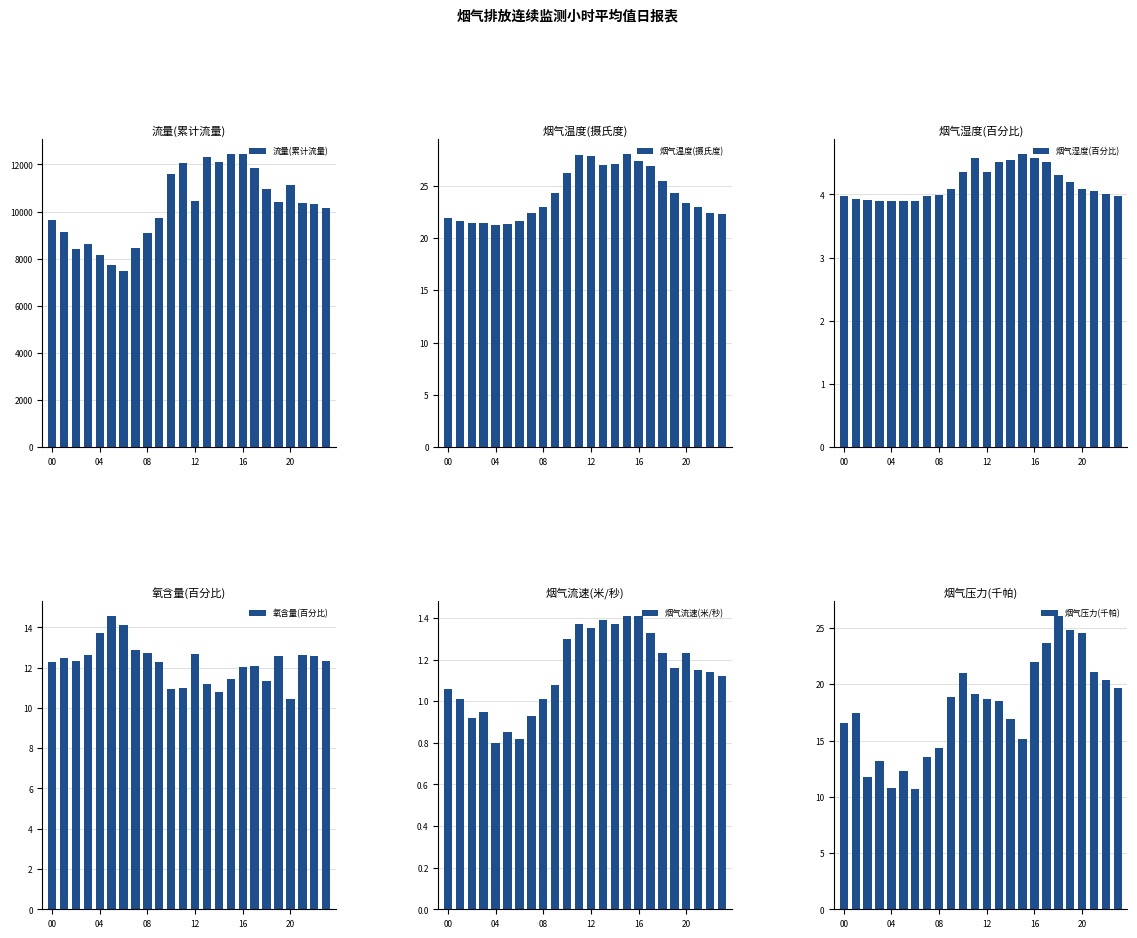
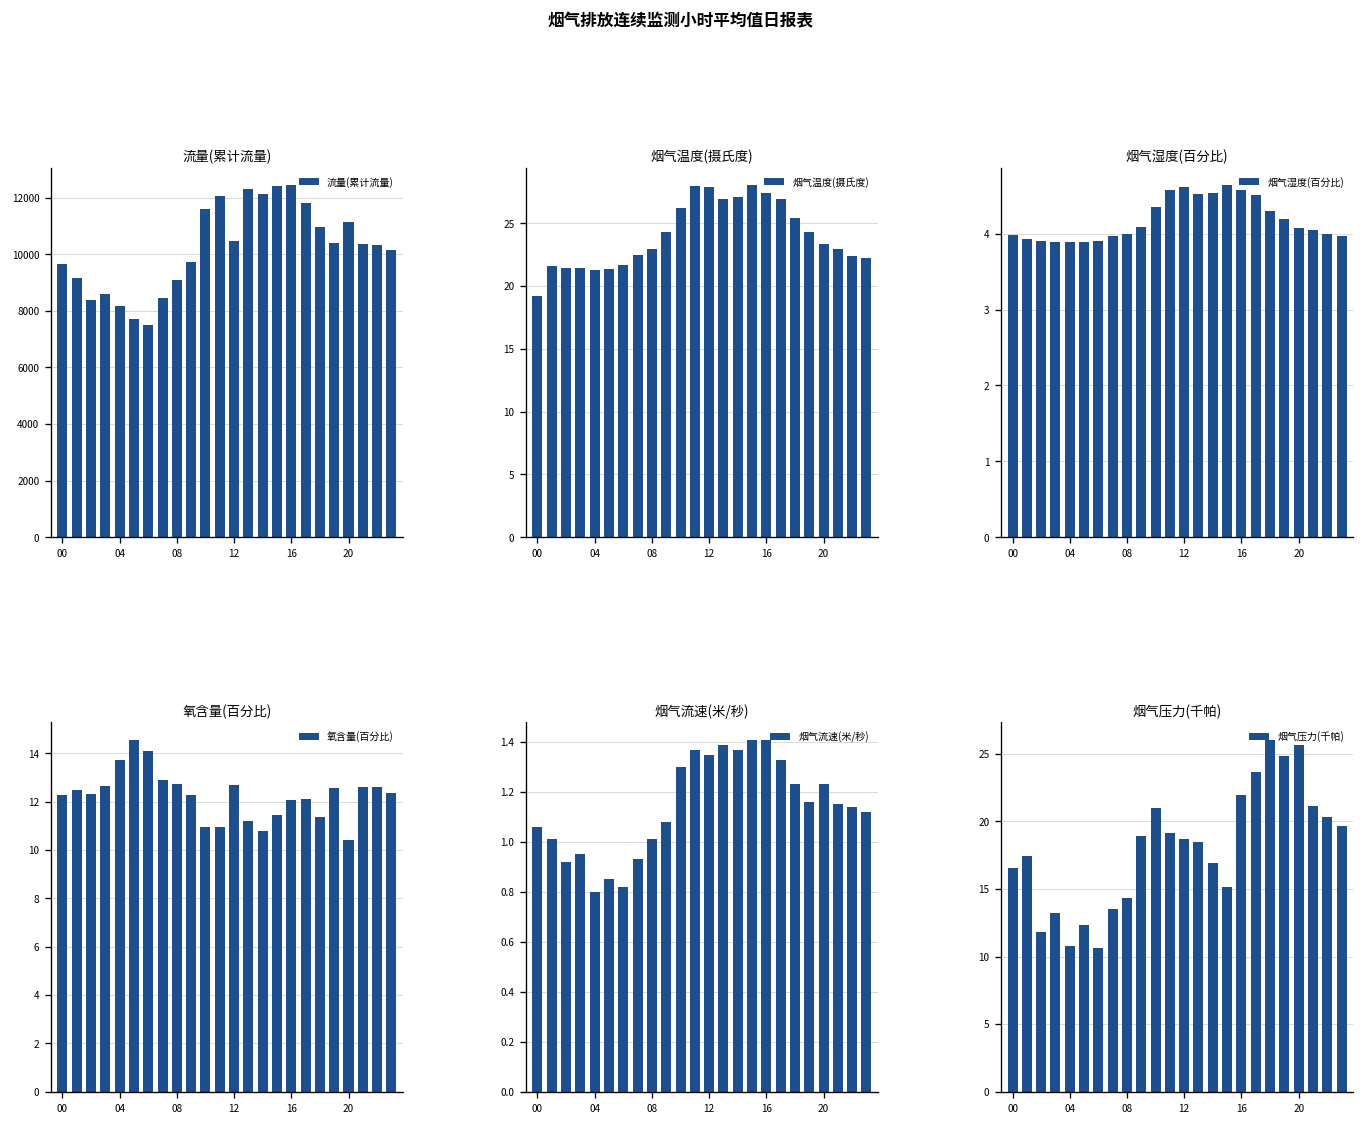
烟气温度(摄氏度), 00: 21.9 -> 19.2
烟气湿度(百分比), 12: 4.4 -> 4.6
烟气压力(千帕), 20: 24.5 -> 25.7
